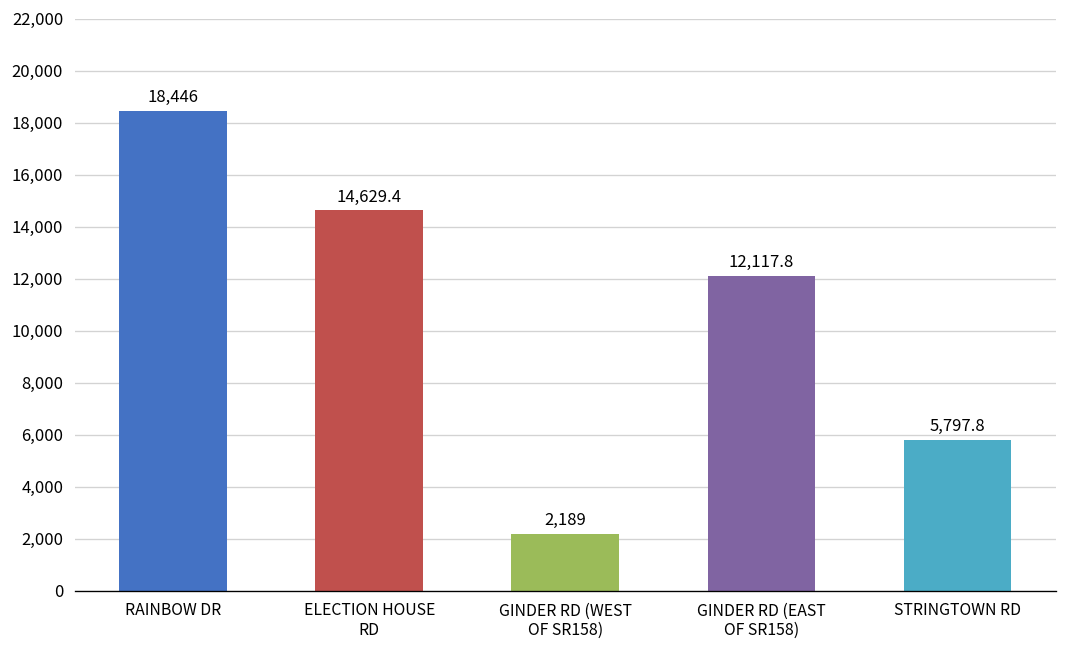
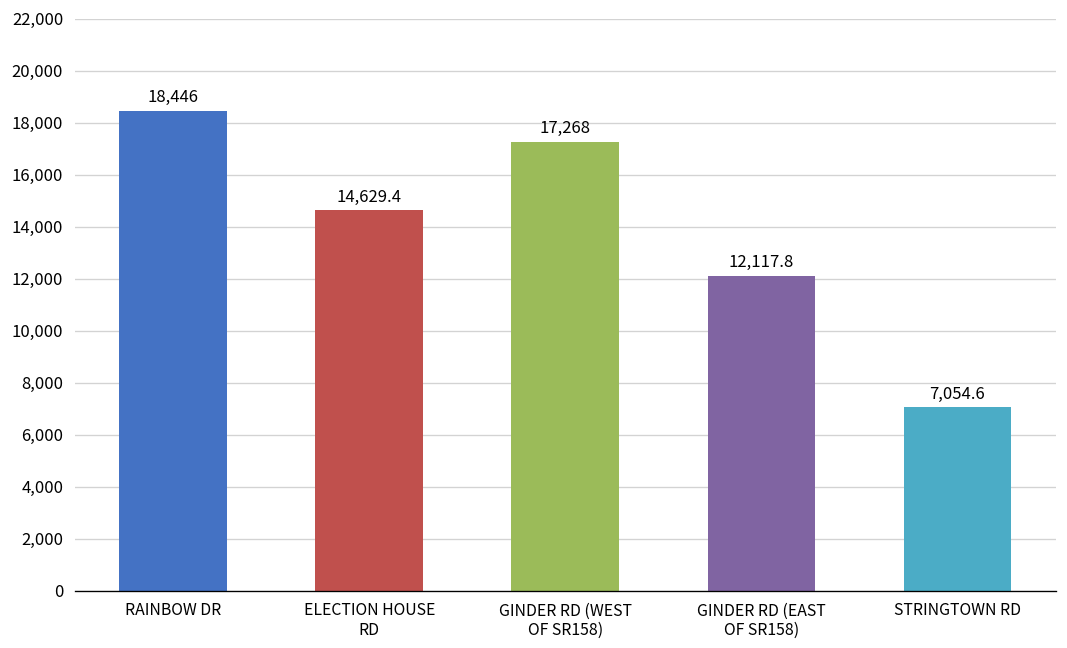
GINDER RD (WEST OF SR158): 2,189 -> 17,268
STRINGTOWN RD: 5,797.8 -> 7,054.6
